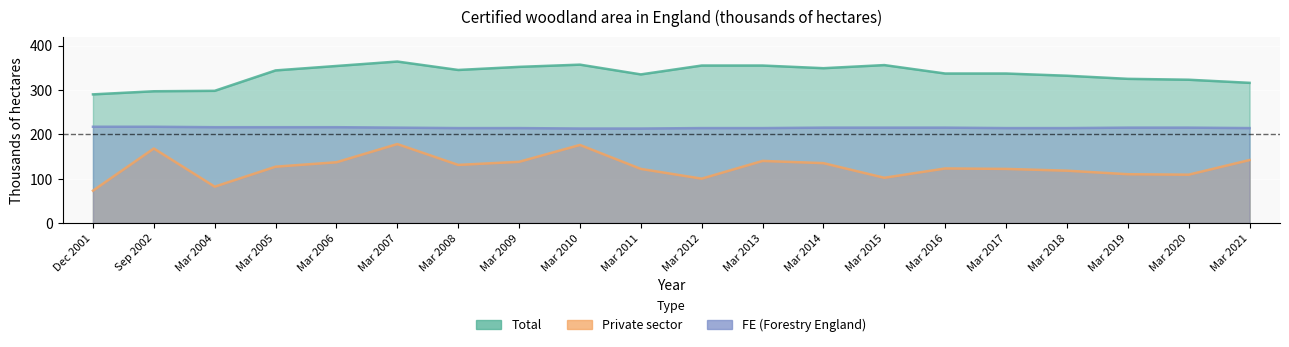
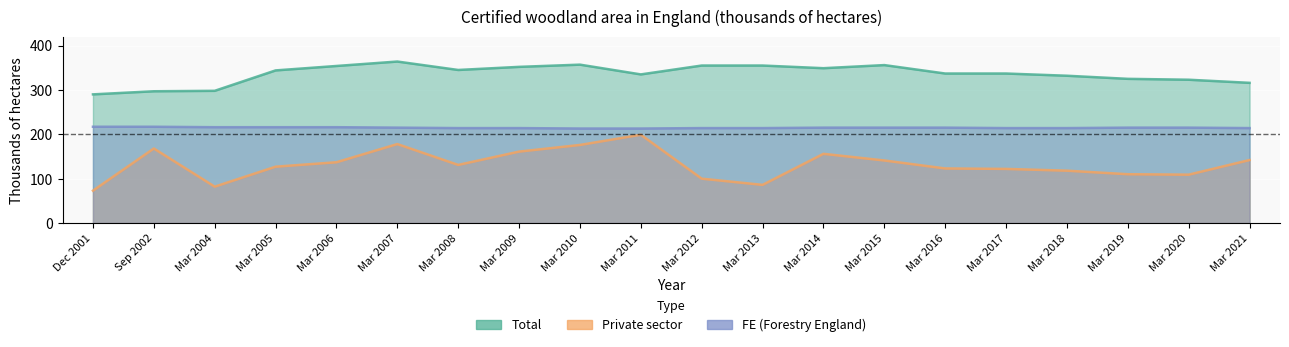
Private sector, Mar 2009: 140 -> 160
Private sector, Mar 2011: 120 -> 200
Private sector, Mar 2013: 140 -> 90
Private sector, Mar 2014: 140 -> 160
Private sector, Mar 2015: 100 -> 140
